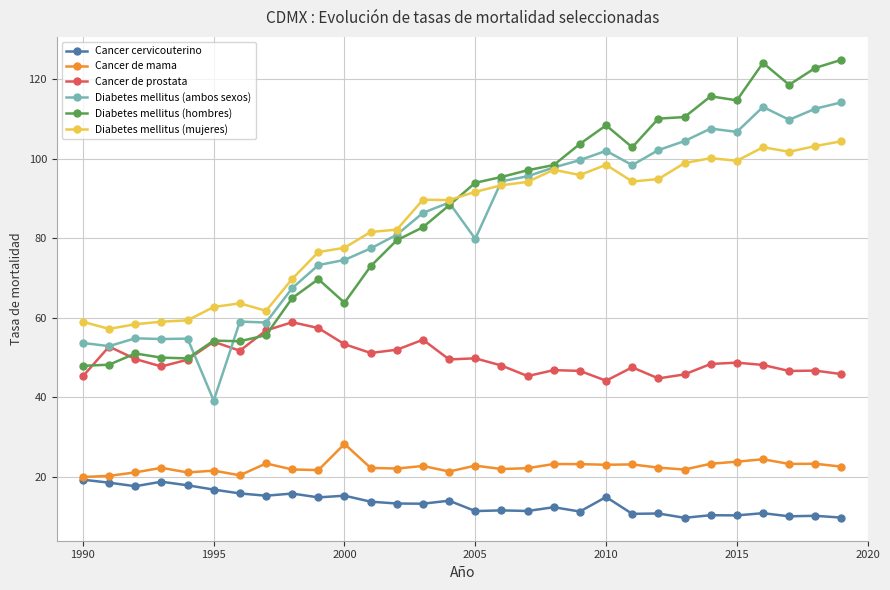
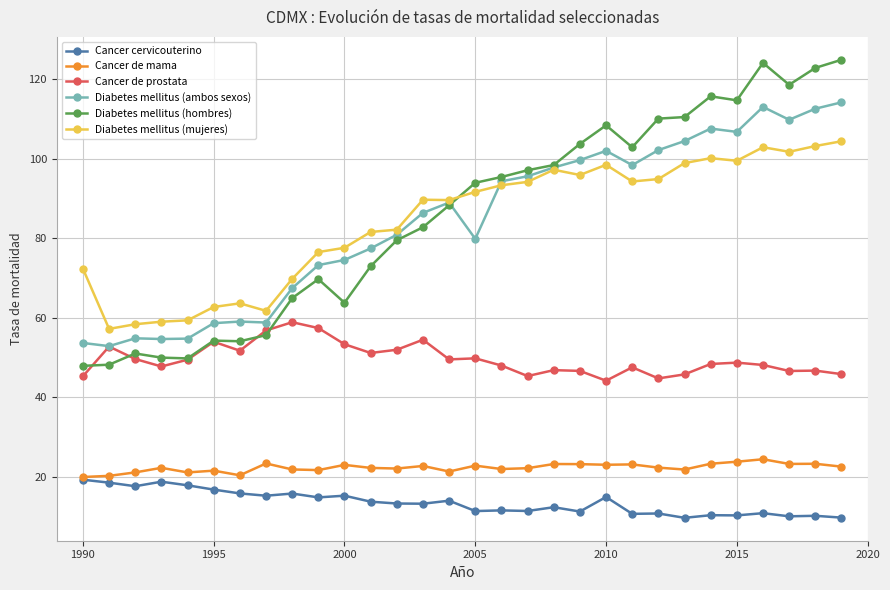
Diabetes mellitus (mujeres), 1990: 59 -> 72
Diabetes mellitus (ambos sexos), 1995: 39 -> 59
Cancer de mama, 2000: 28 -> 23
